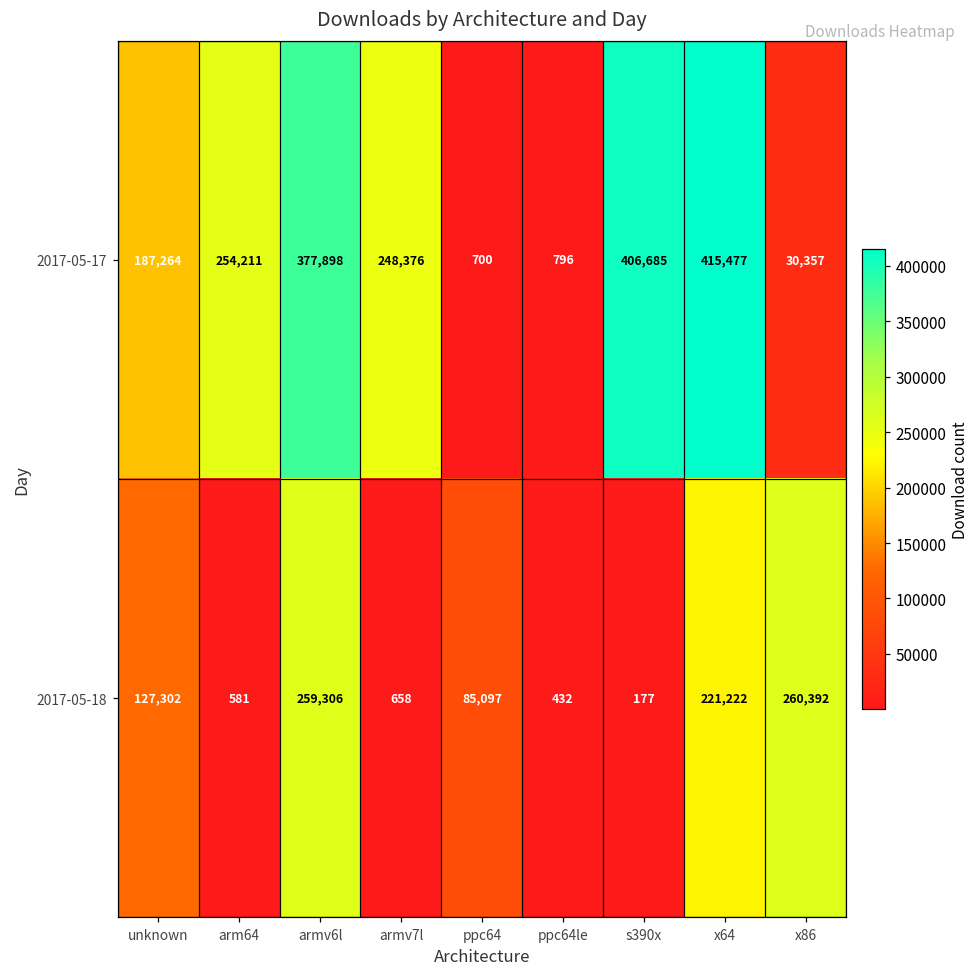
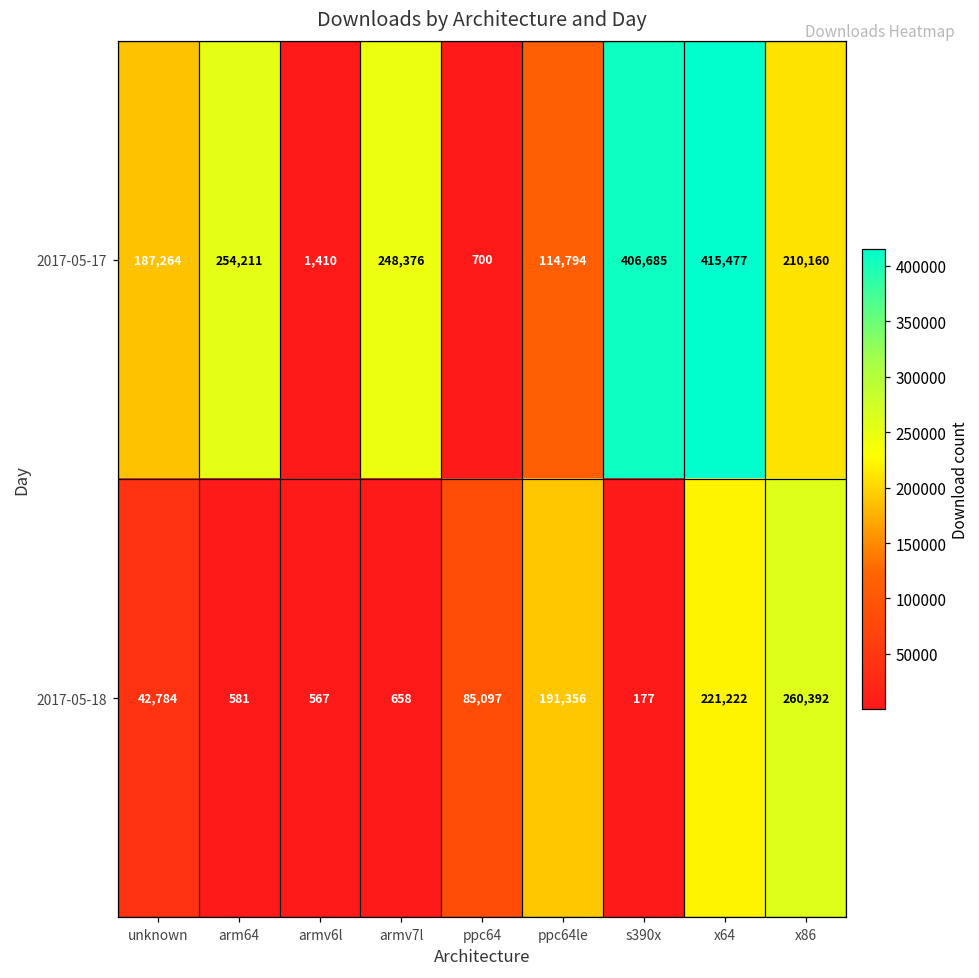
2017-05-17, armv6l: 377,898 -> 1,410
2017-05-17, ppc64le: 796 -> 114,794
2017-05-17, x86: 30,357 -> 210,160
2017-05-18, unknown: 127,302 -> 42,784
2017-05-18, armv6l: 259,306 -> 567
2017-05-18, ppc64le: 432 -> 191,356
